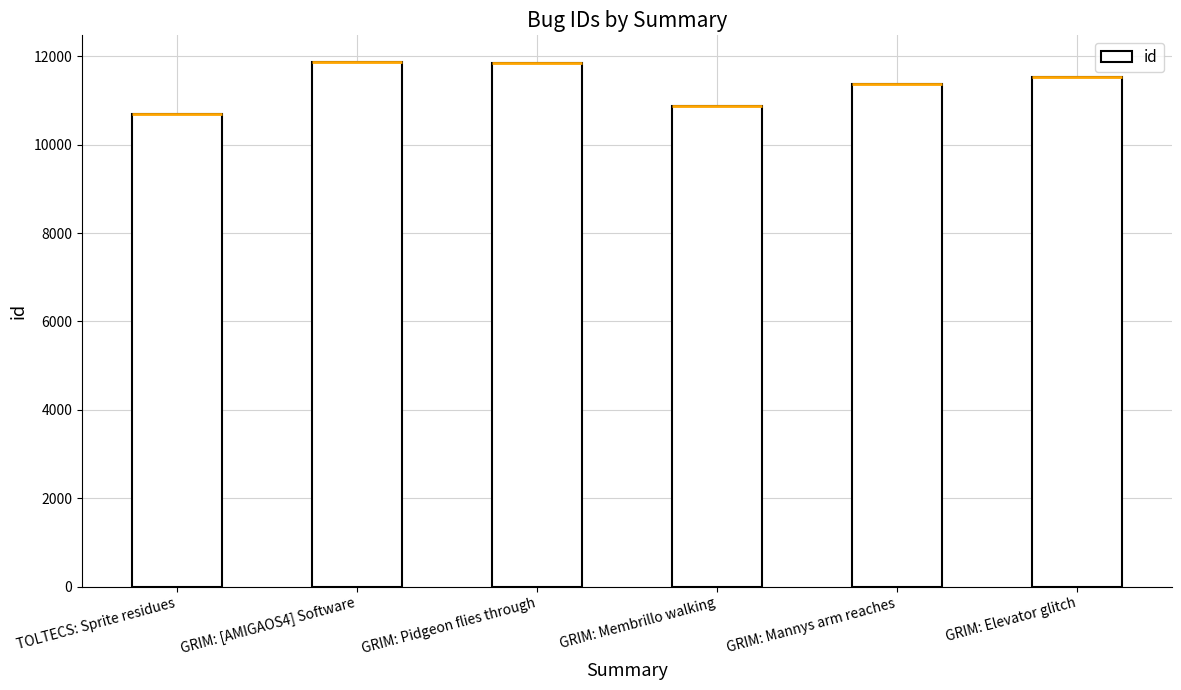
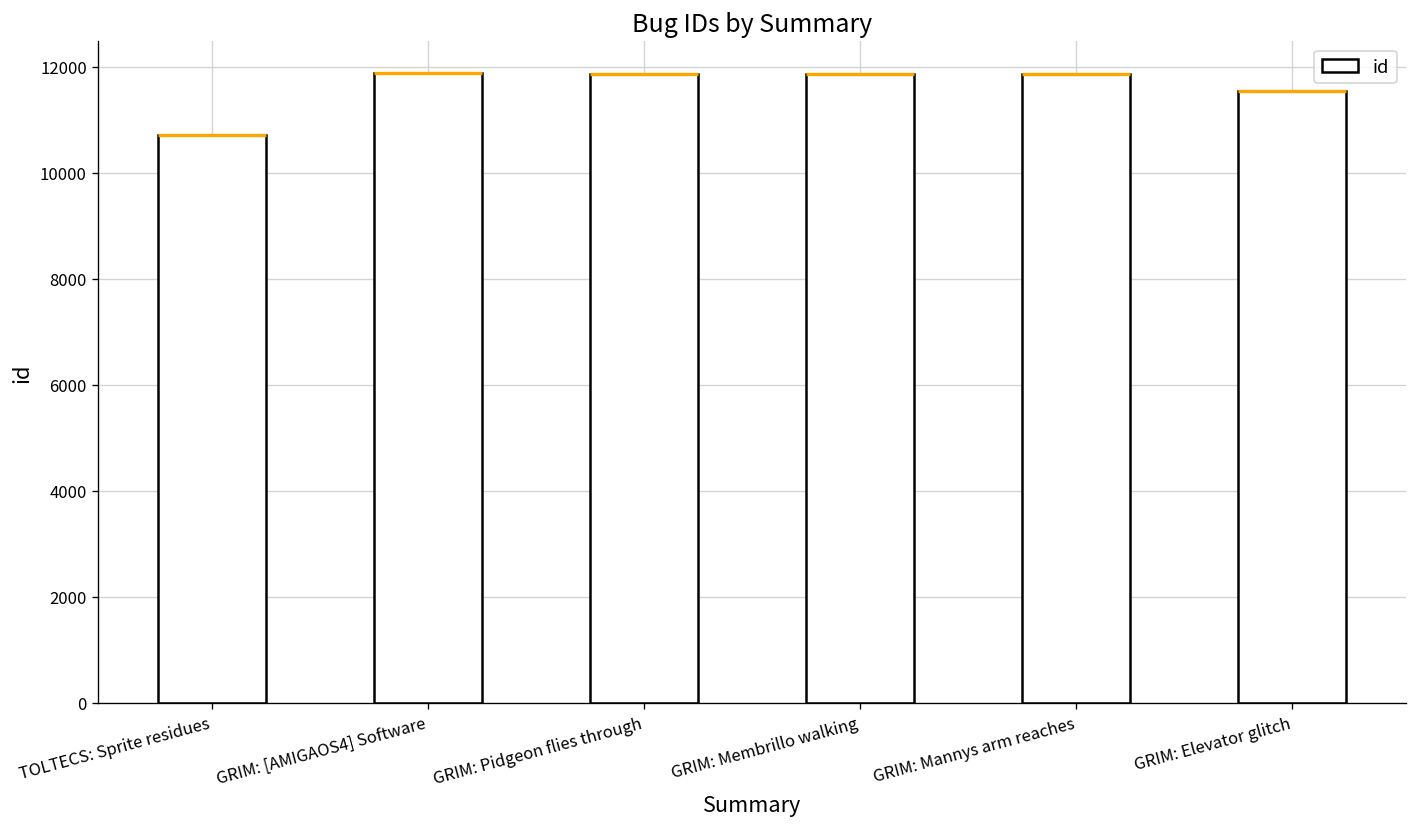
GRIM: Membrillo walking: 10900 -> 11900
GRIM: Mannys arm reaches: 11400 -> 11900
